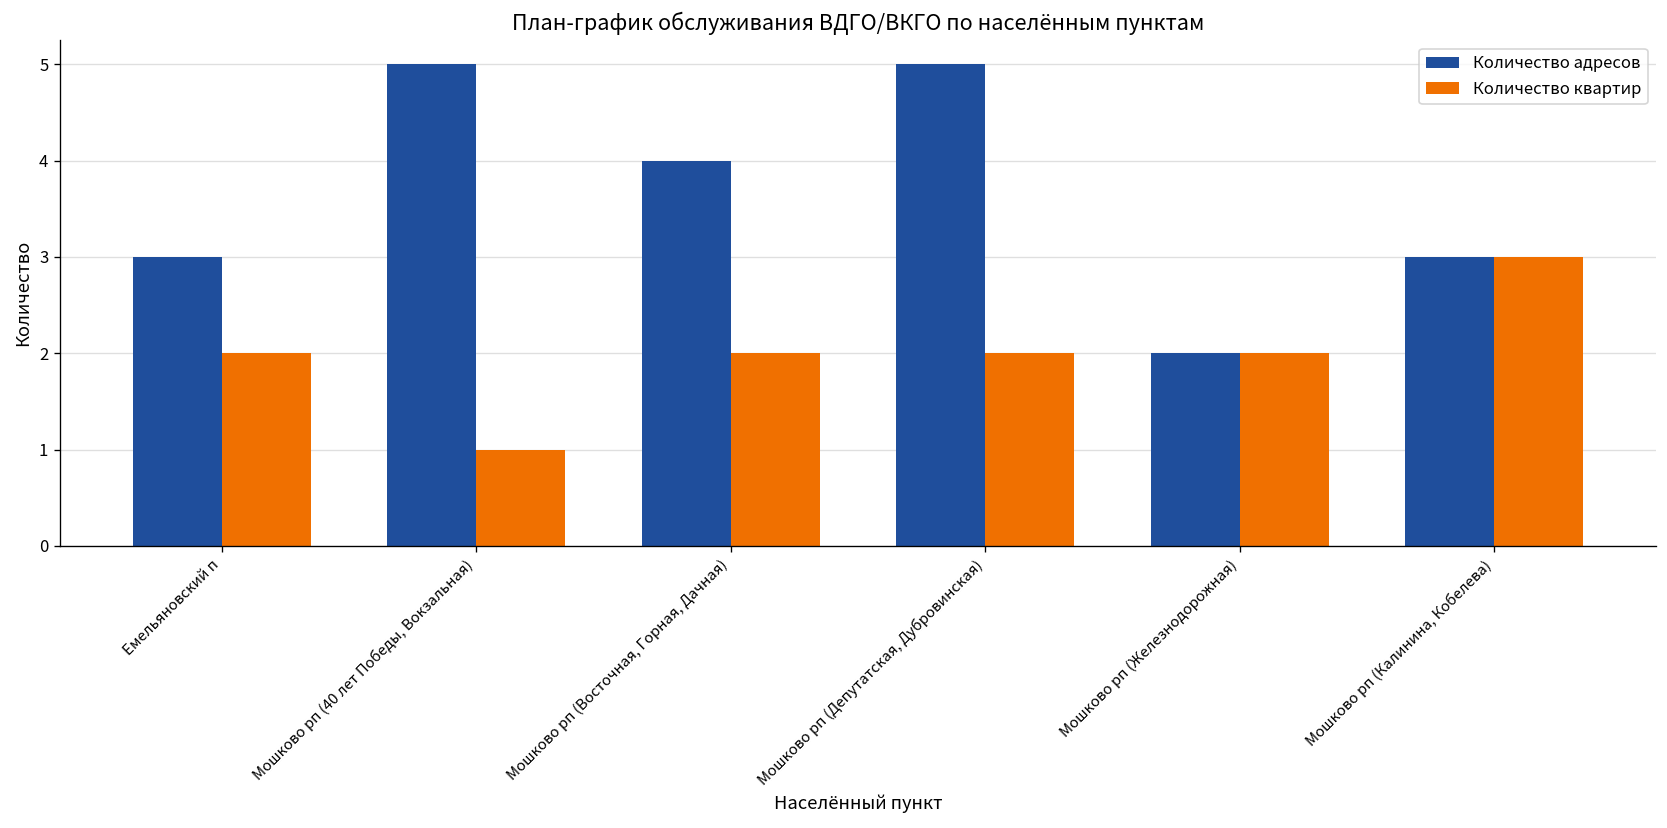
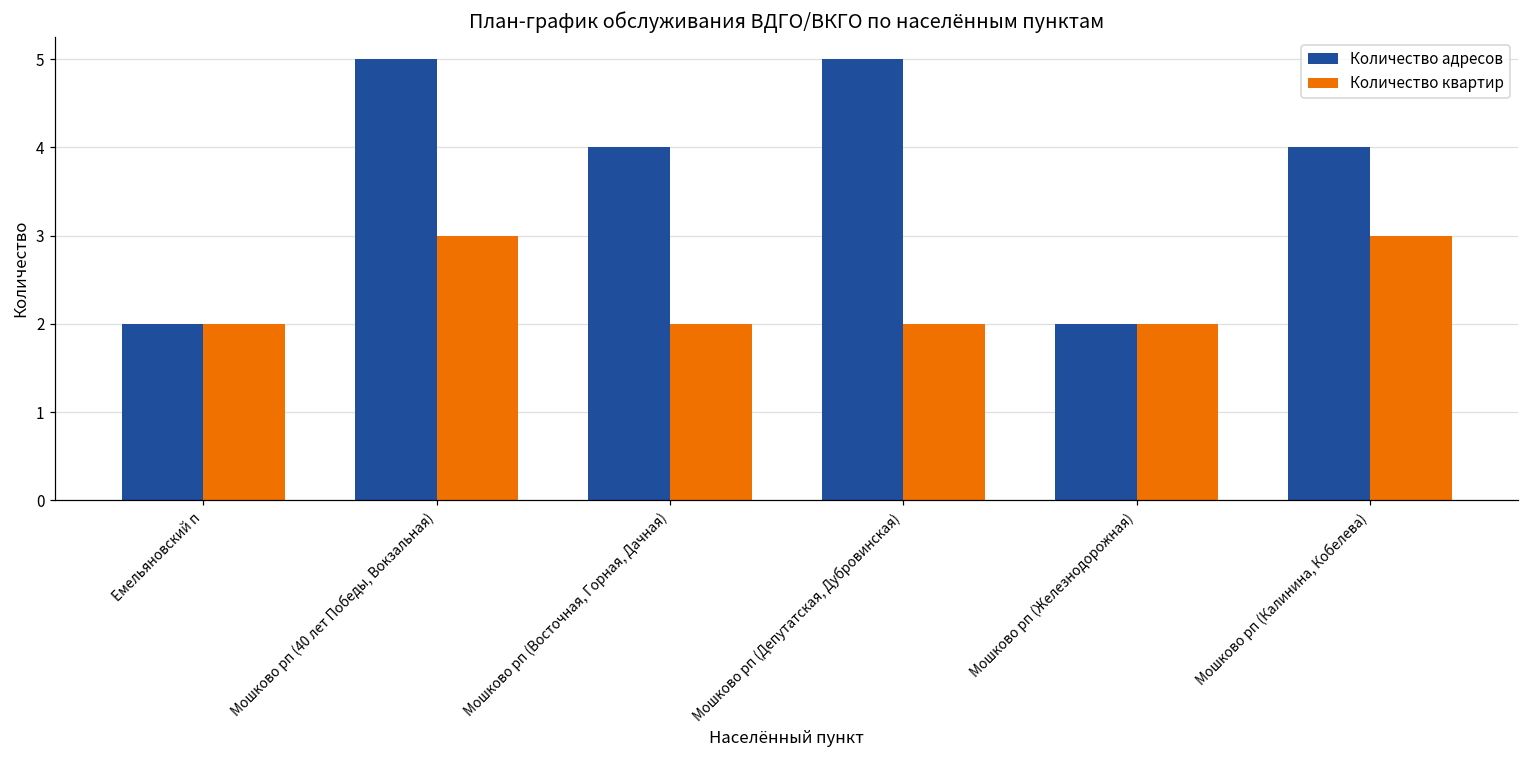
Количество адресов, Емельяновский п: 3 -> 2
Количество квартир, Мошково рп (40 лет Победы, Вокзальная): 1 -> 3
Количество адресов, Мошково рп (Калинина, Кобелева): 3 -> 4
